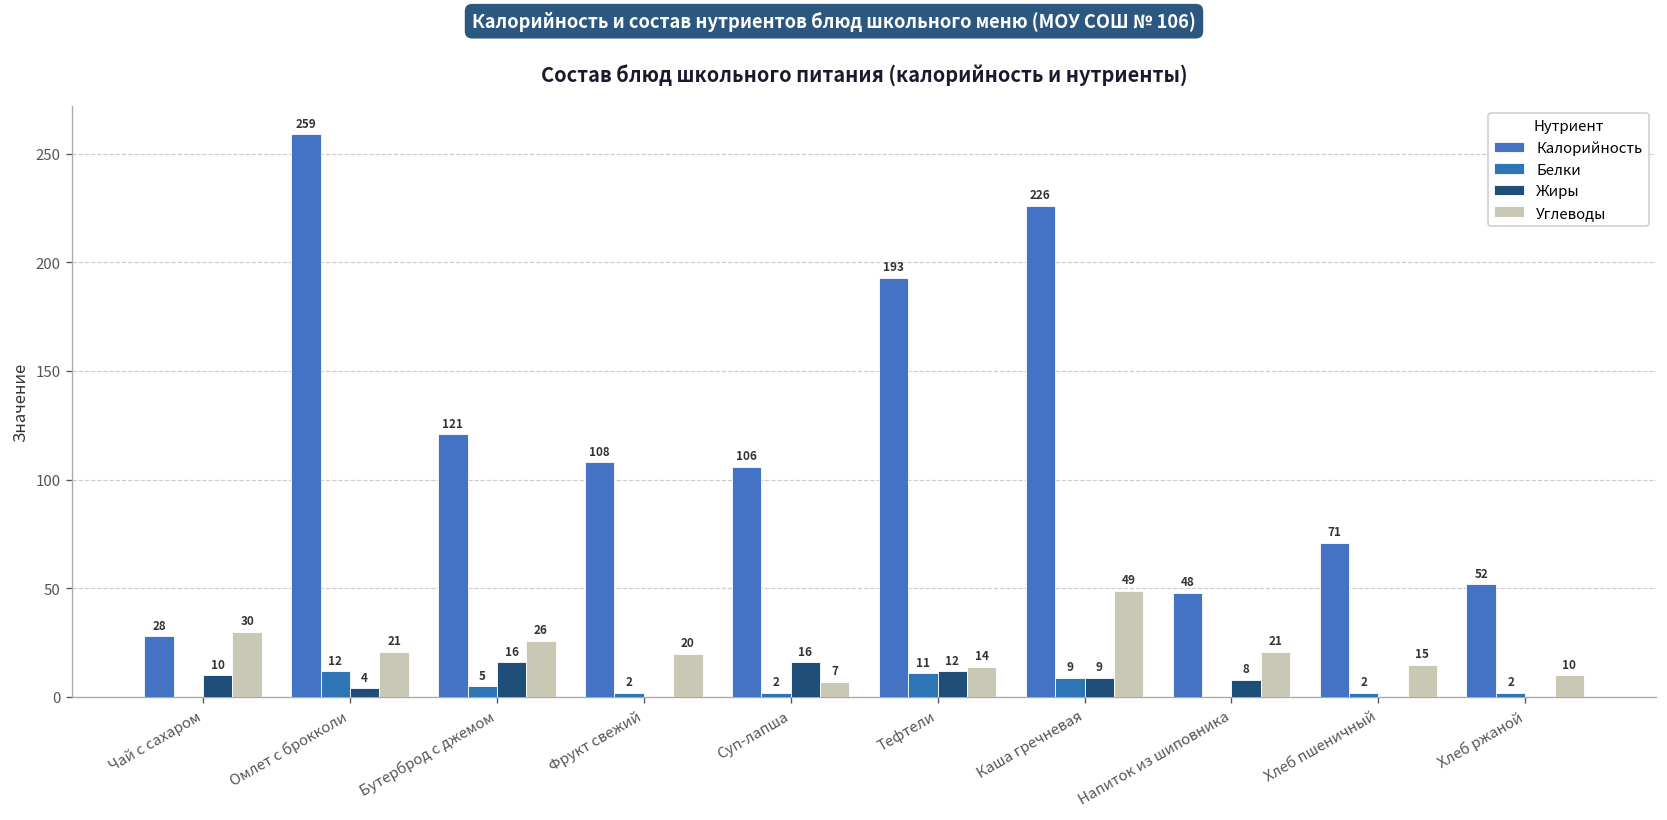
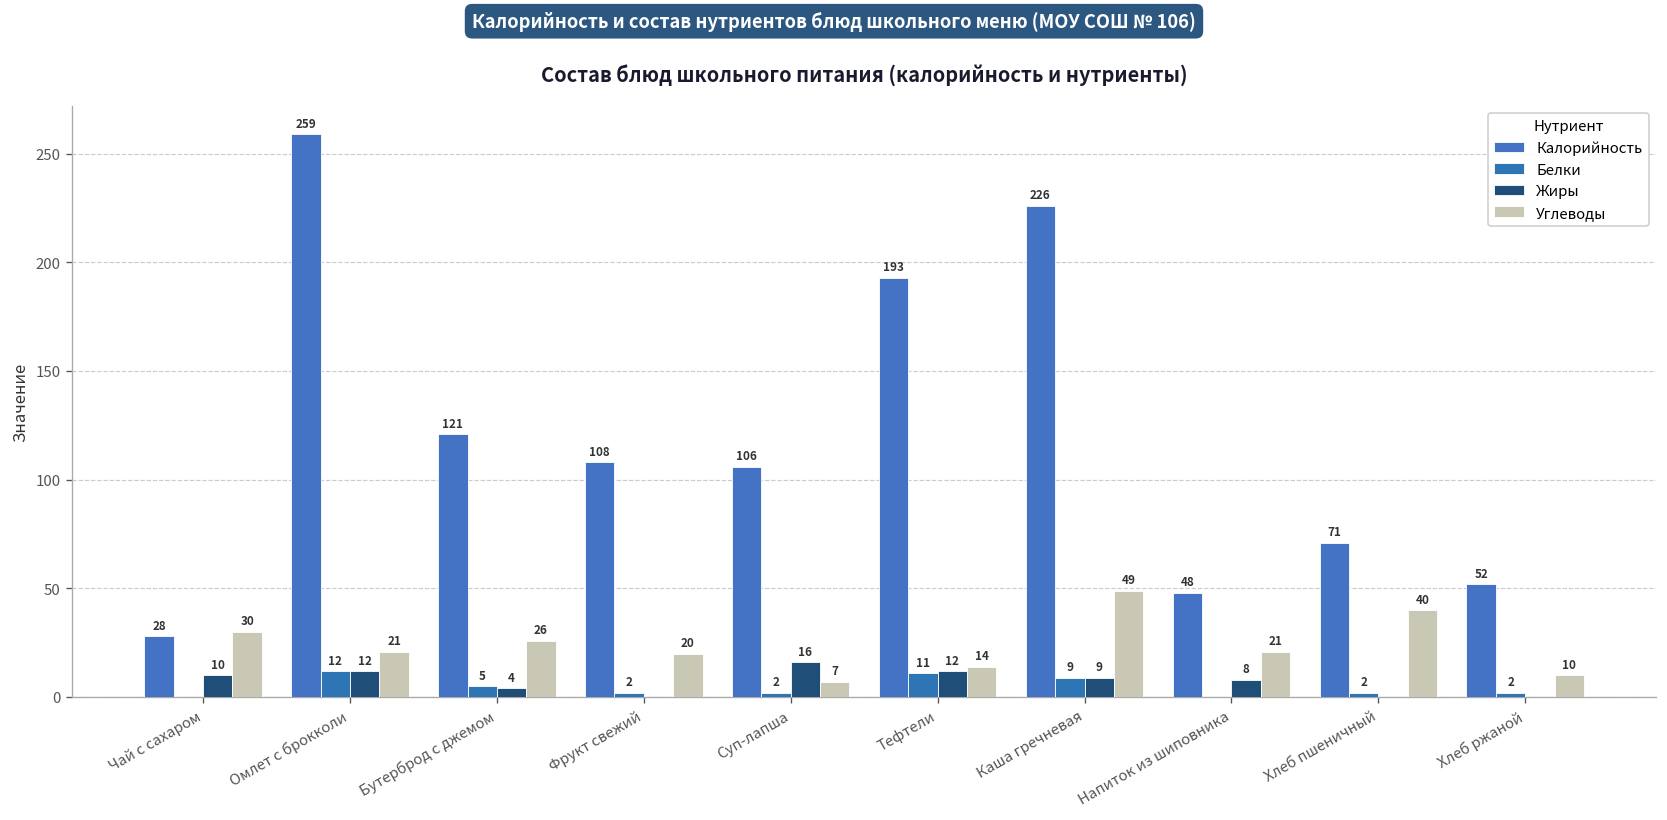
Жиры, Омлет с брокколи: 4 -> 12
Жиры, Бутерброд с джемом: 16 -> 4
Углеводы, Хлеб пшеничный: 15 -> 40
